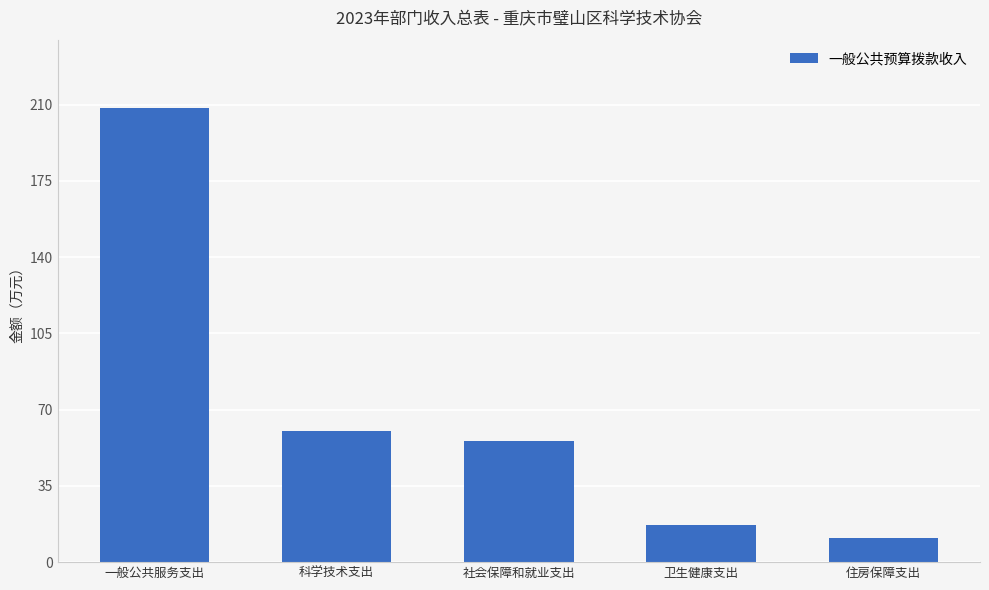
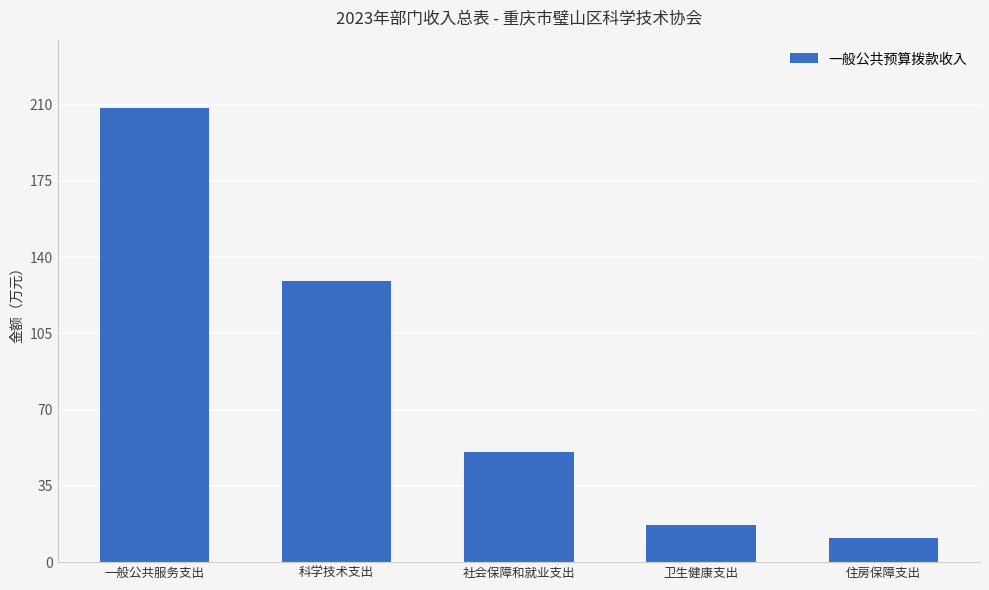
科学技术支出: 60 -> 129
社会保障和就业支出: 56 -> 51
